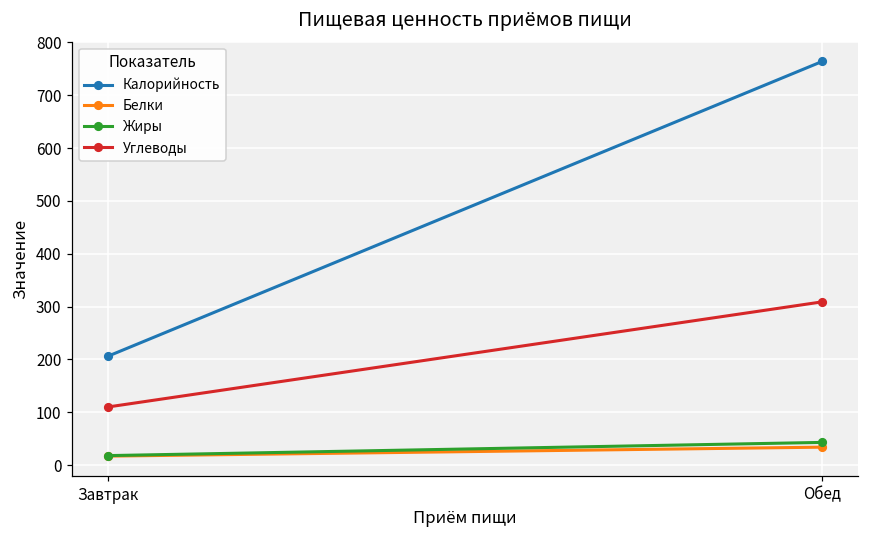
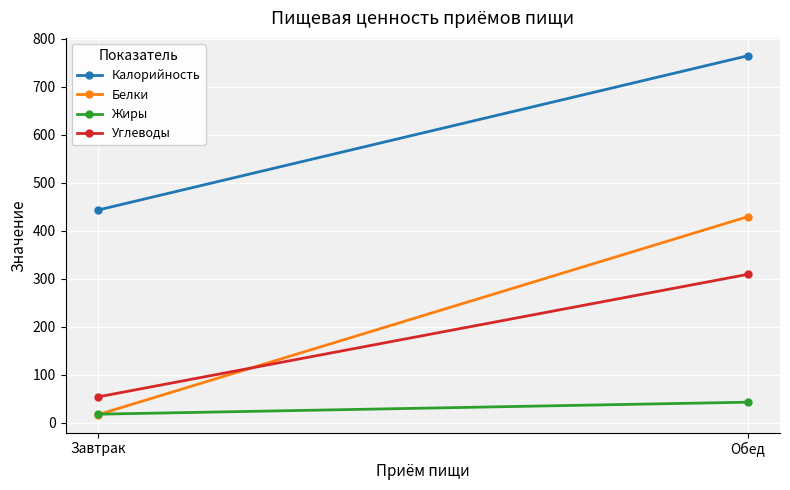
Калорийность, Завтрак: 210 -> 440
Углеводы, Завтрак: 110 -> 50
Белки, Обед: 30 -> 430
